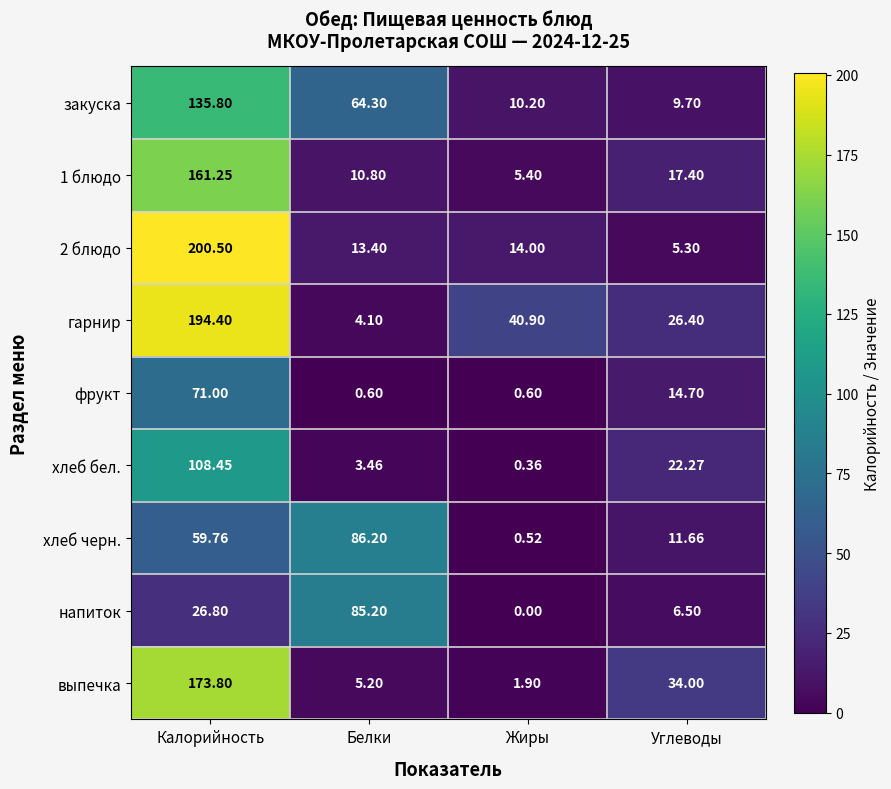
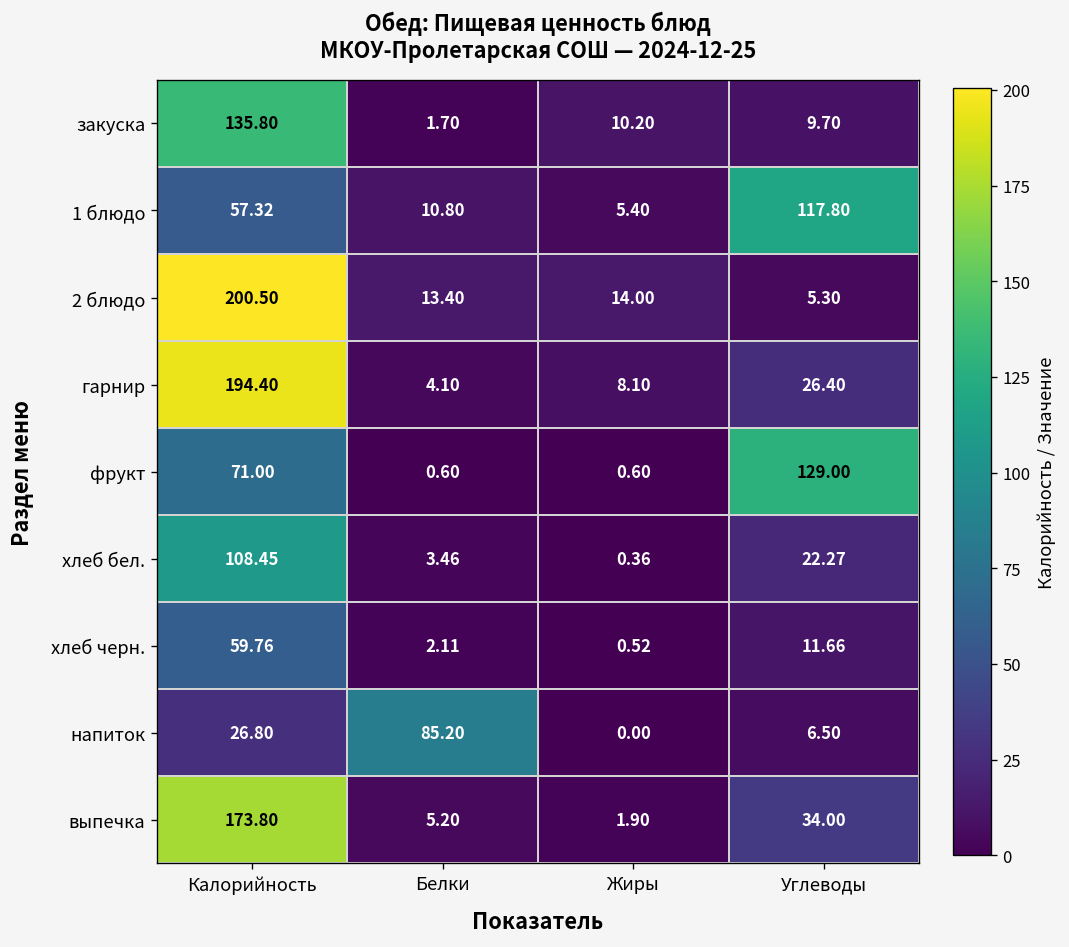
закуска, Белки: 64.30 -> 1.70
1 блюдо, Калорийность: 161.25 -> 57.32
1 блюдо, Углеводы: 17.40 -> 117.80
гарнир, Жиры: 40.90 -> 8.10
фрукт, Углеводы: 14.70 -> 129.00
хлеб черн., Белки: 86.20 -> 2.11
